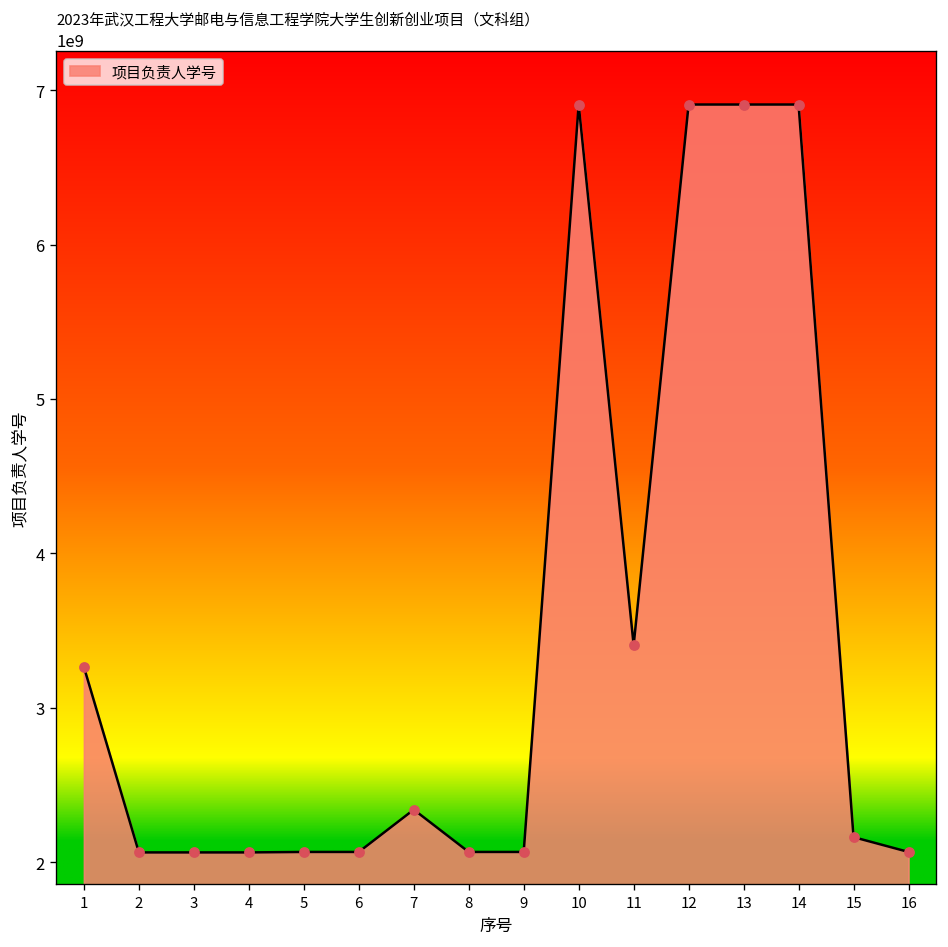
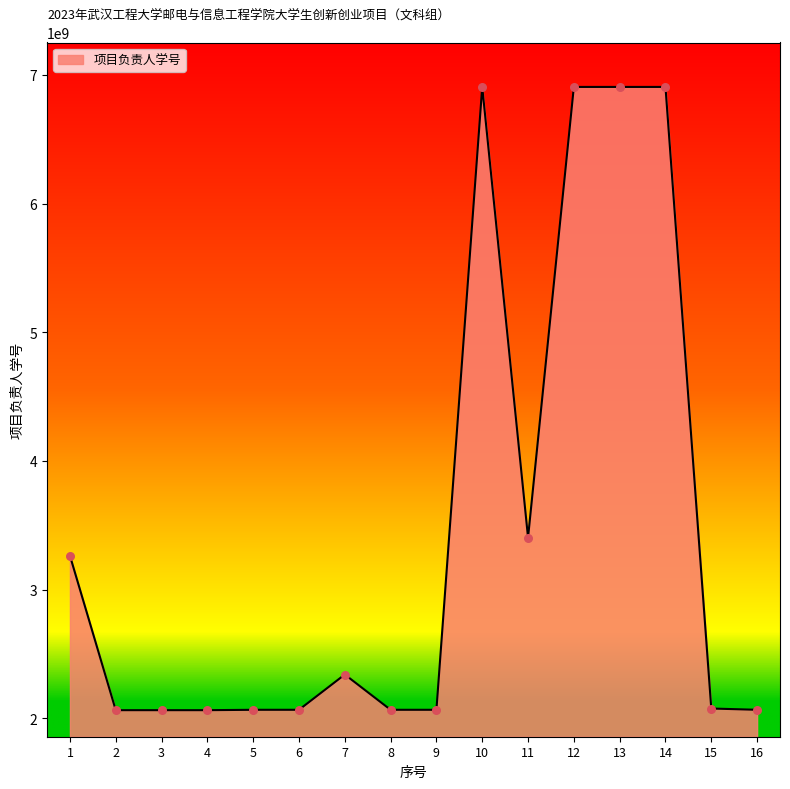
15: 2160000000 -> 2080000000
